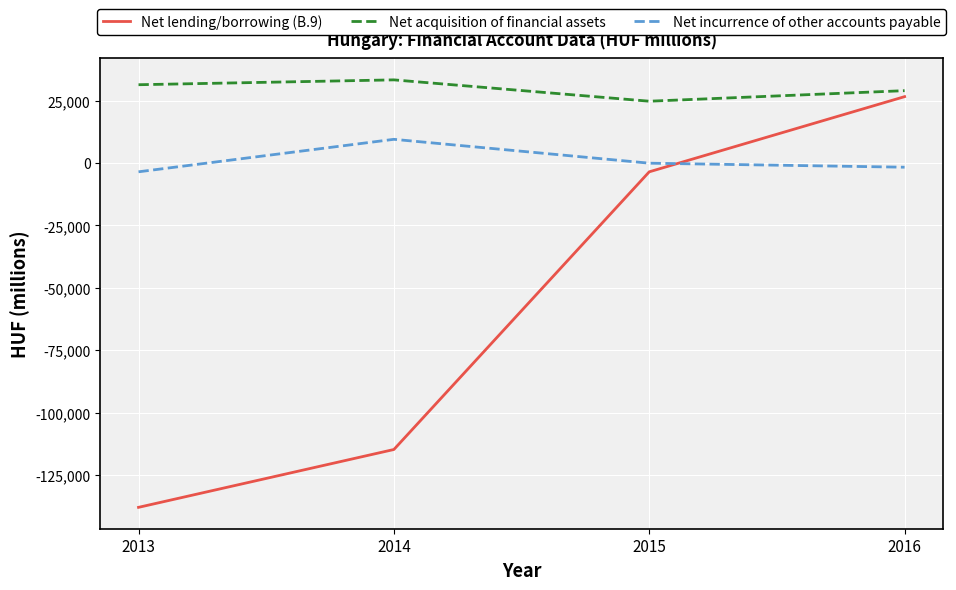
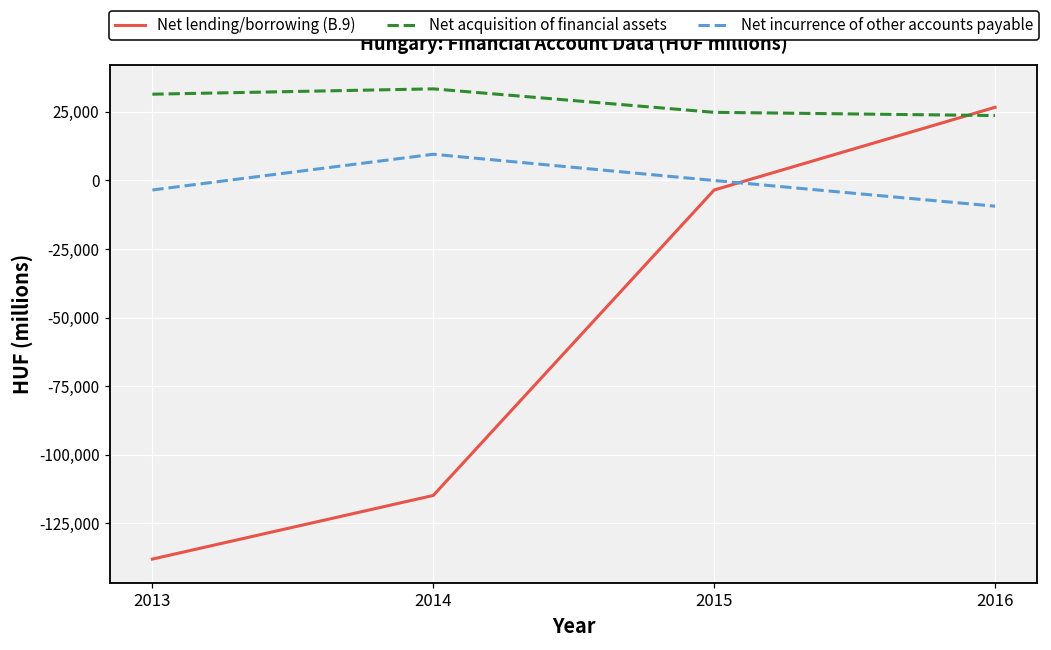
Net acquisition of financial assets, 2016: 29,000 -> 24,000
Net incurrence of other accounts payable, 2016: -2,000 -> -9,000
